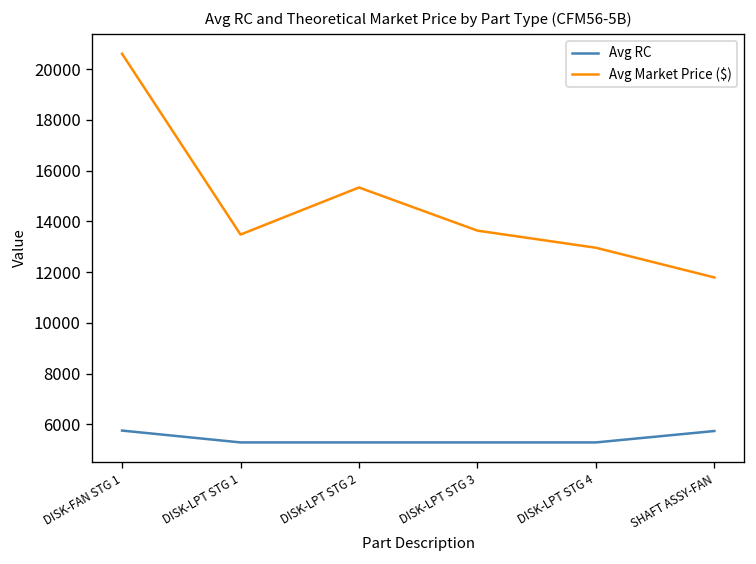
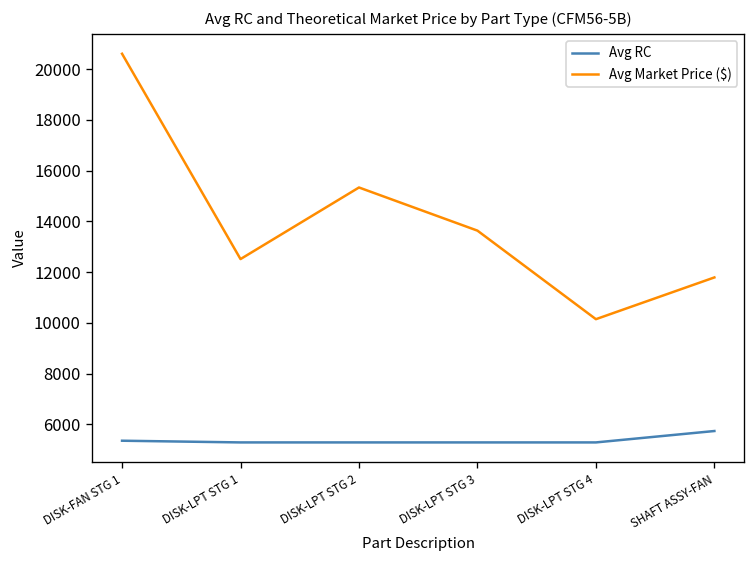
Avg RC, DISK-FAN STG 1: 5800 -> 5400
Avg Market Price ($), DISK-LPT STG 1: 13500 -> 12500
Avg Market Price ($), DISK-LPT STG 4: 13000 -> 10100
